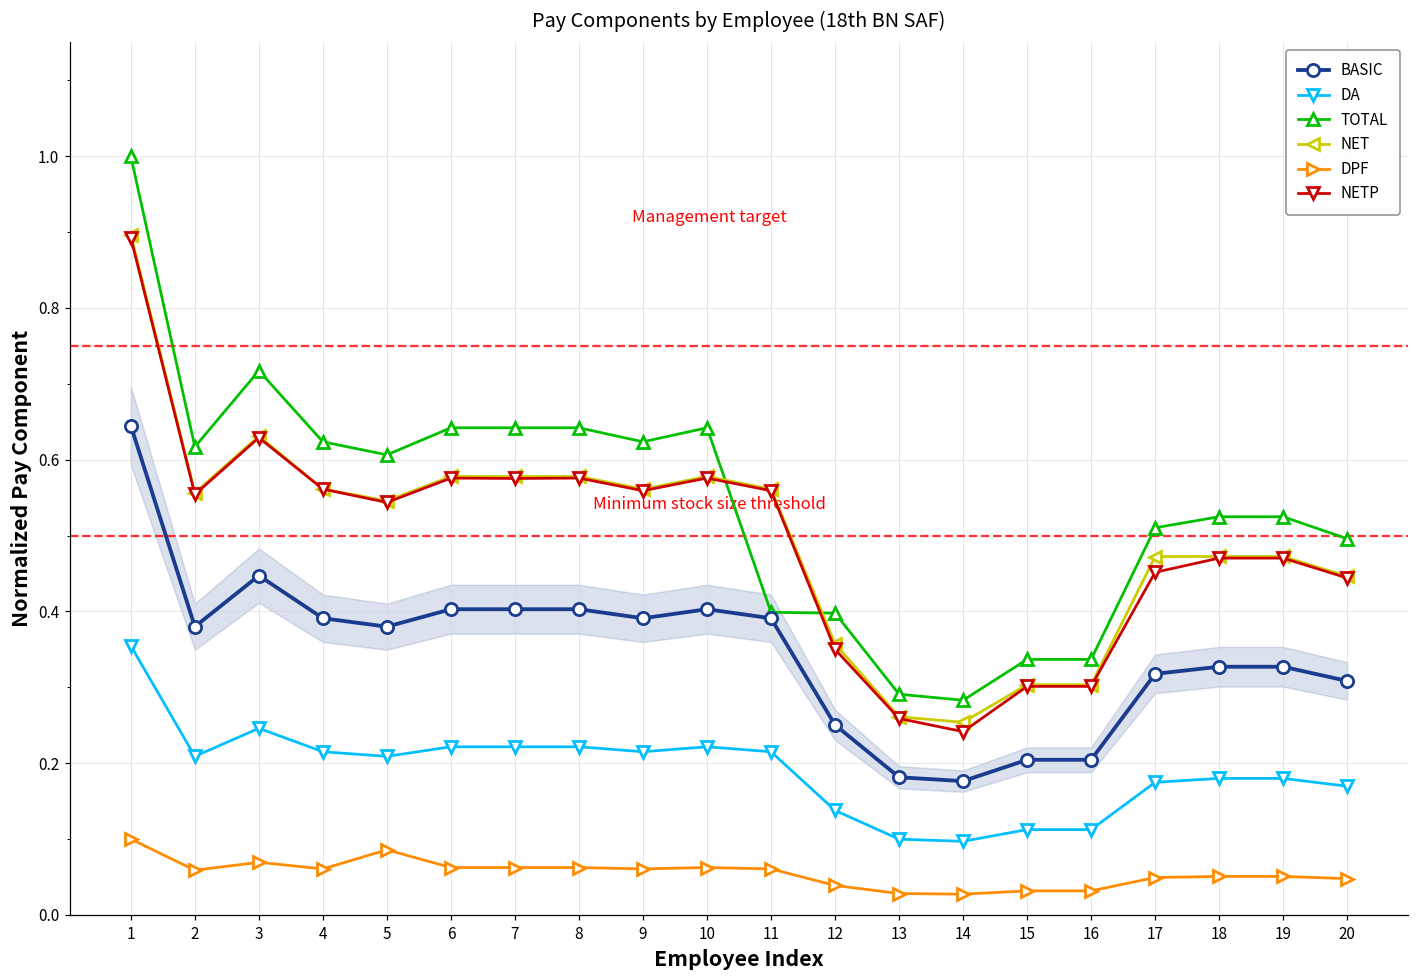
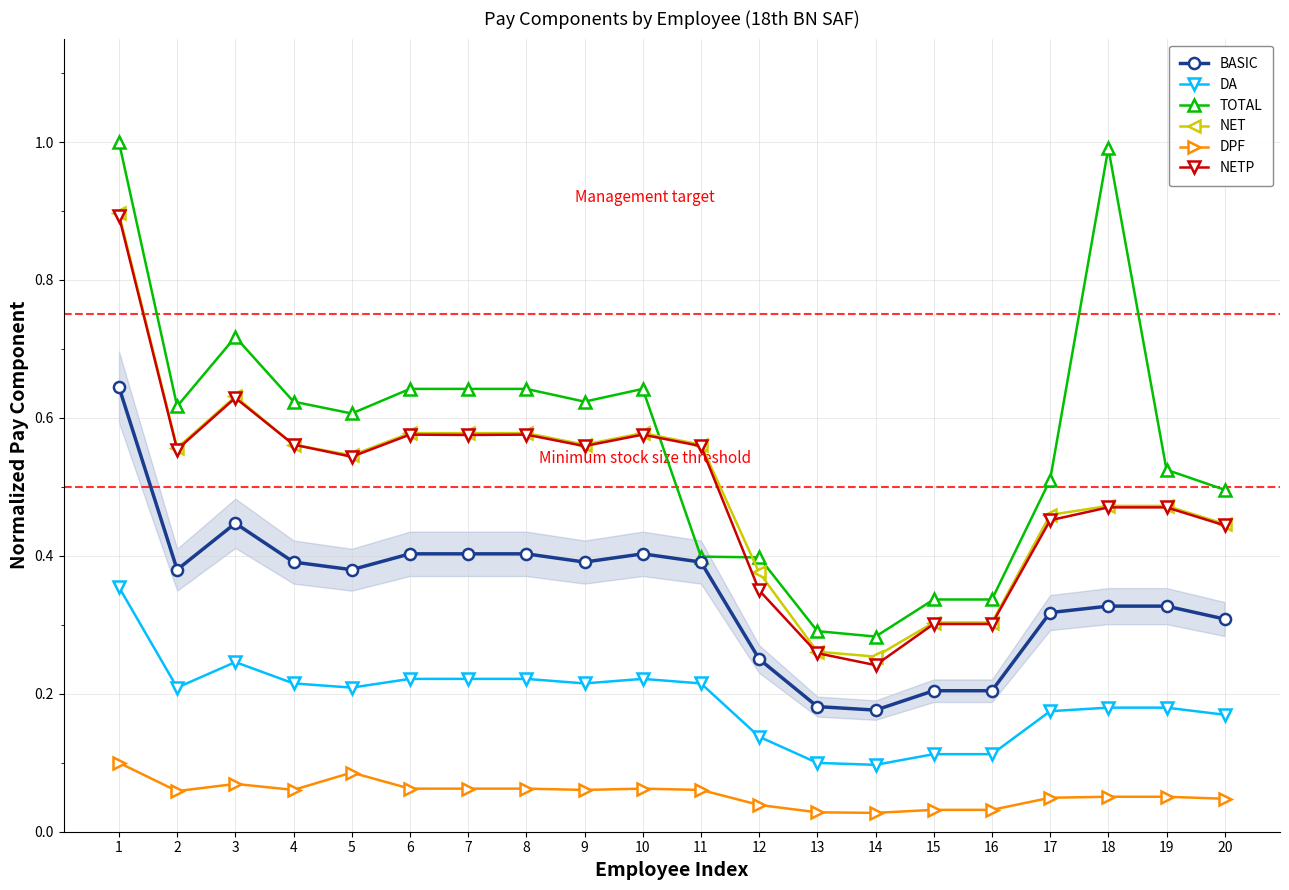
NET, 12: 0.36 -> 0.38
NET, 17: 0.47 -> 0.46
TOTAL, 18: 0.52 -> 0.99
